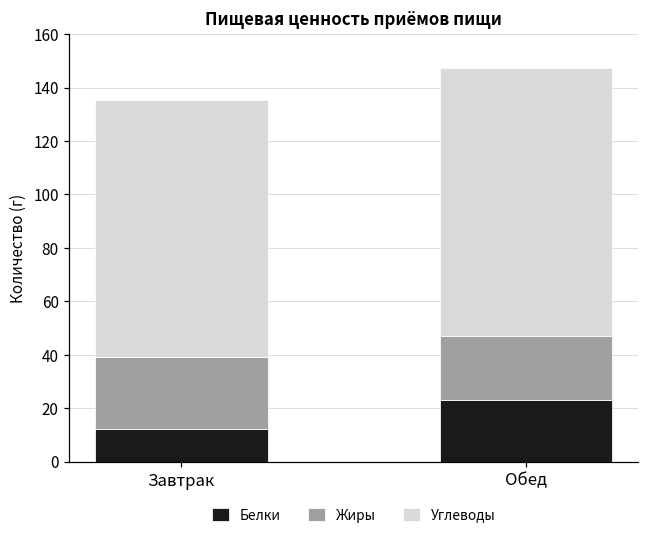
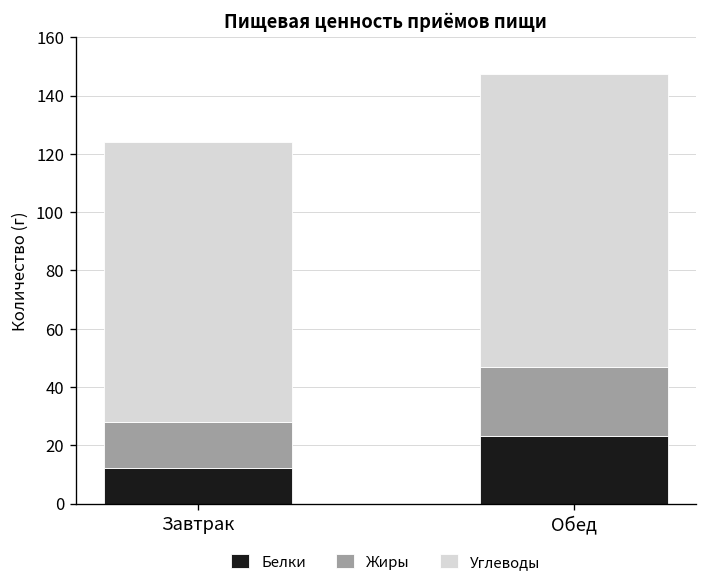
Жиры, Завтрак: 27 -> 16
